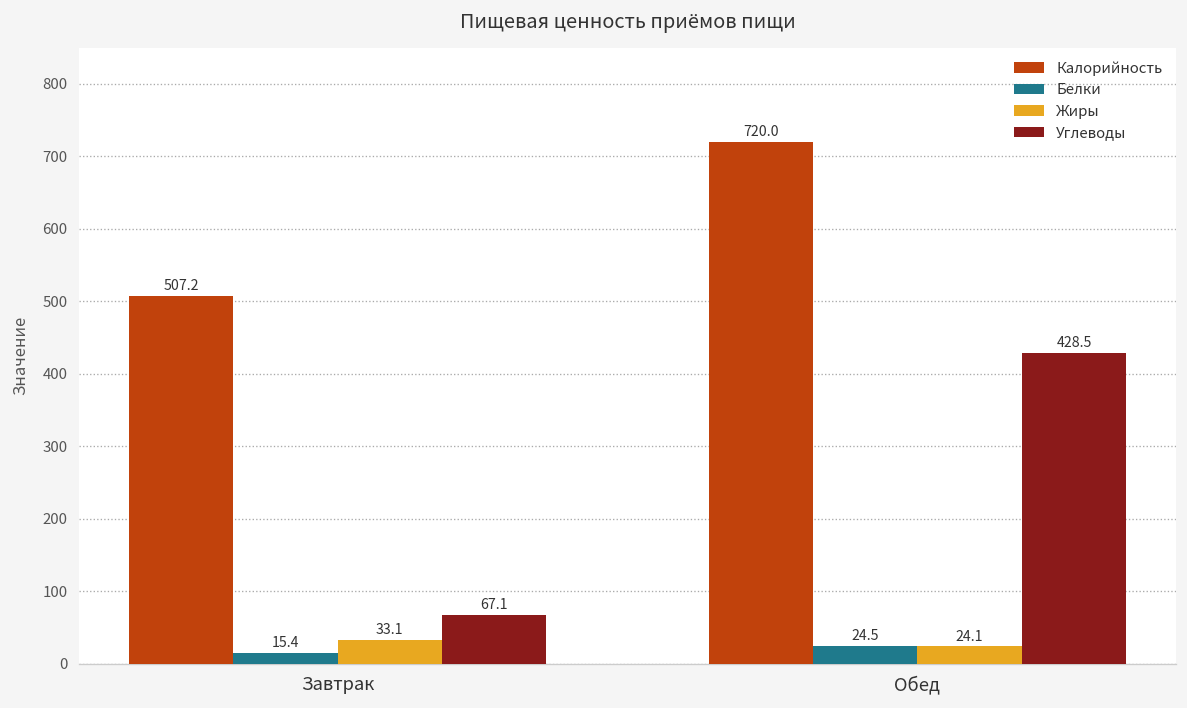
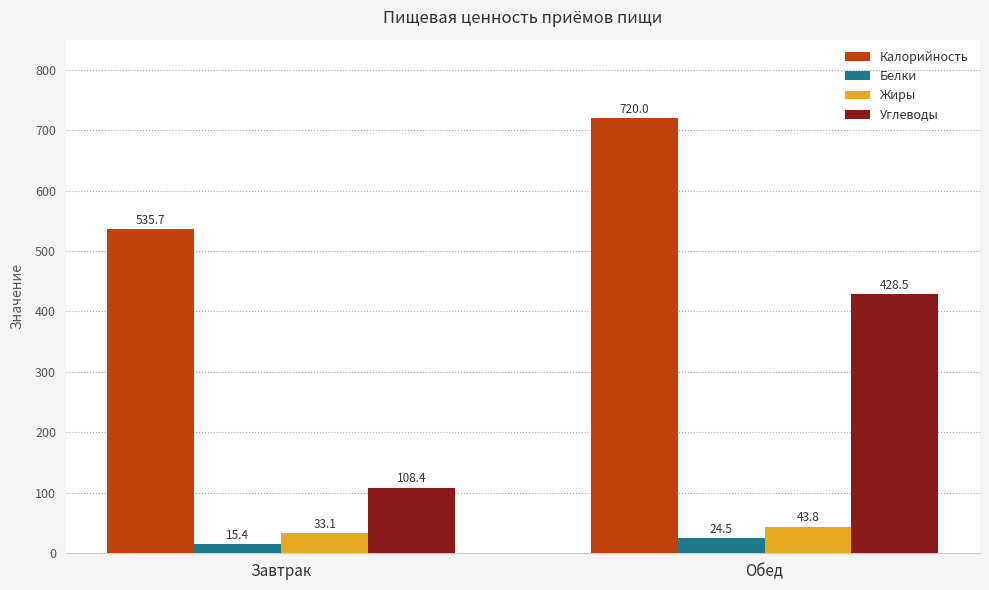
Калорийность, Завтрак: 507.2 -> 535.7
Углеводы, Завтрак: 67.1 -> 108.4
Жиры, Обед: 24.1 -> 43.8
